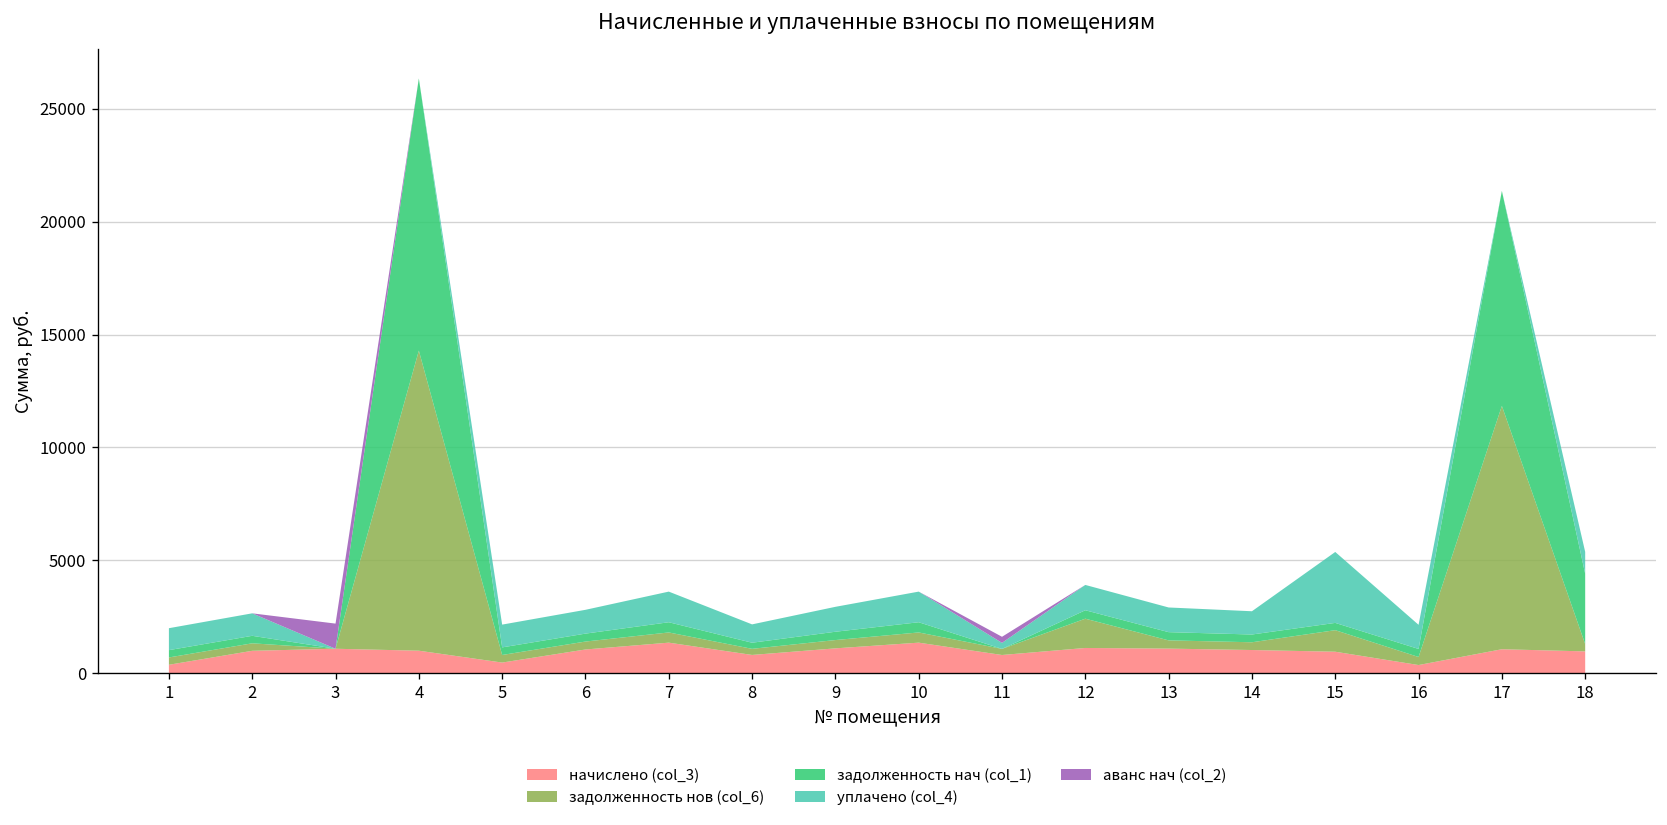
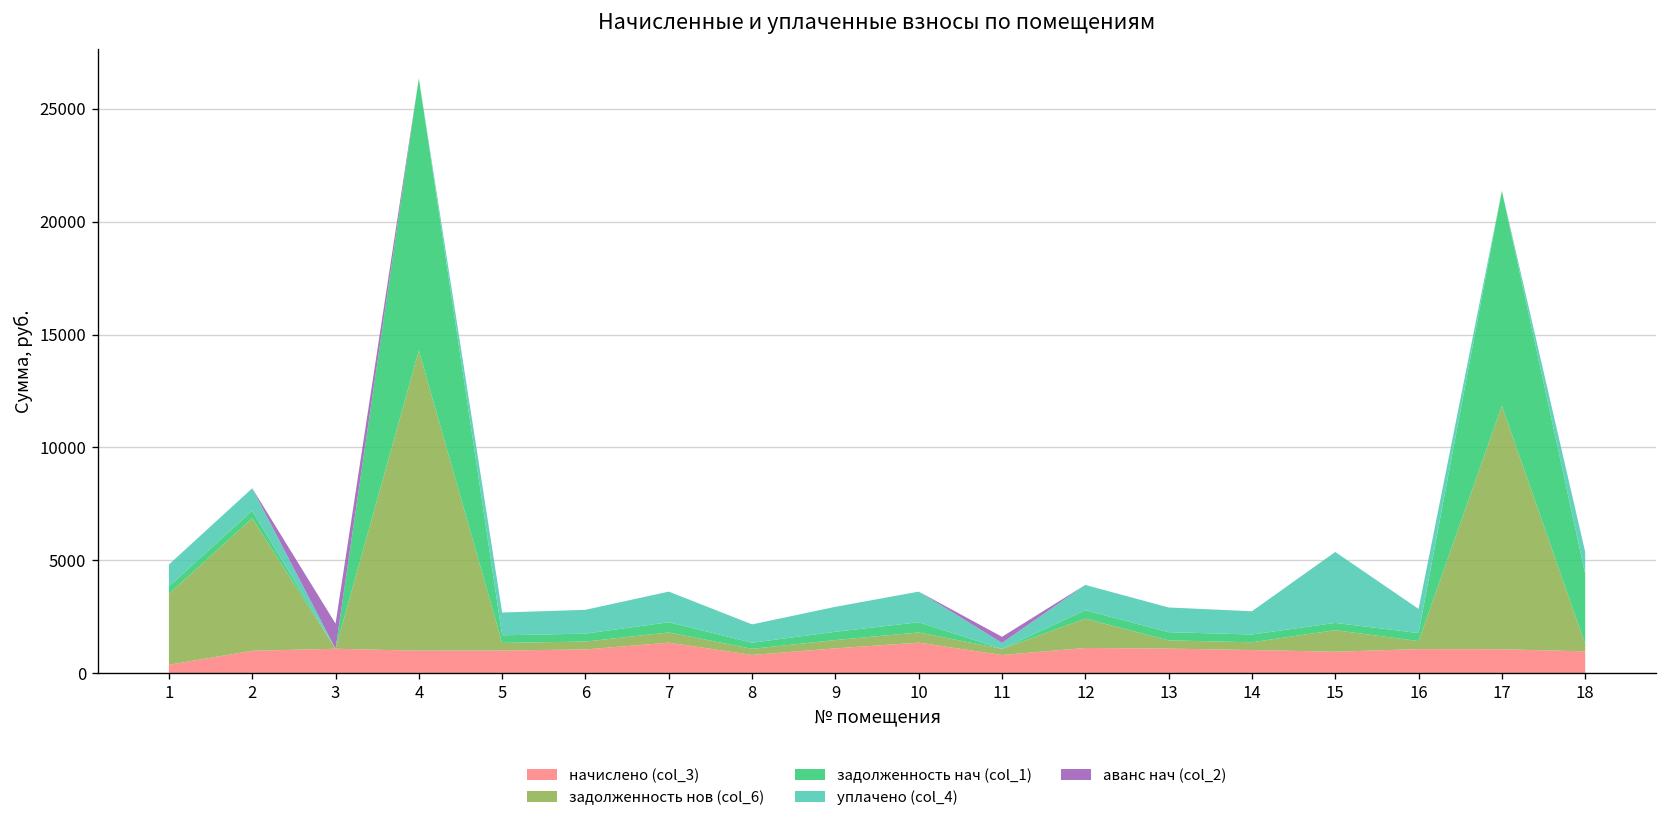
задолженность нов (col_6), 1: 300 -> 3100
задолженность нов (col_6), 2: 300 -> 5900
начислено (col_3), 5: 500 -> 1000
начислено (col_3), 16: 400 -> 1100
